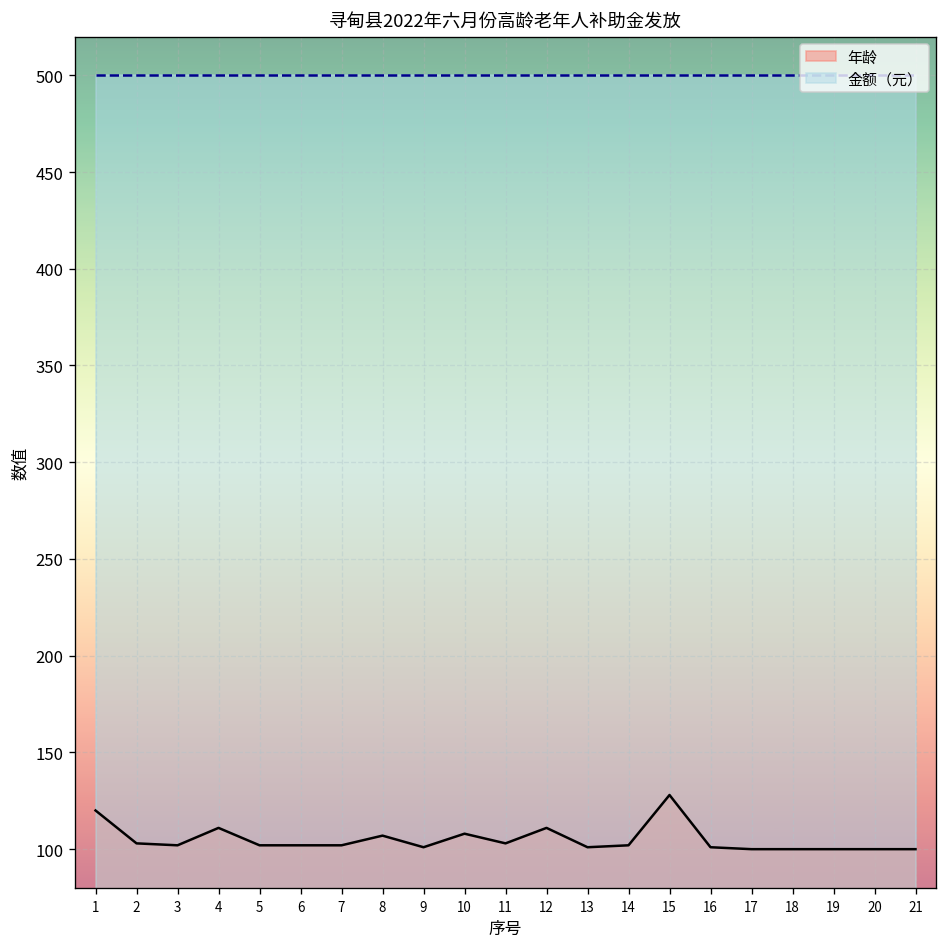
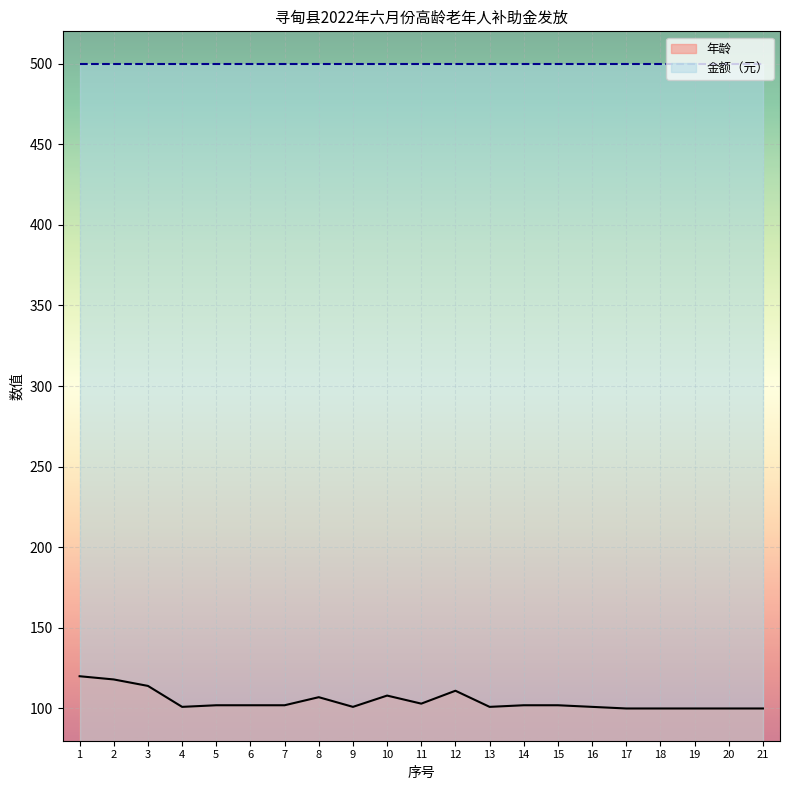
年龄, 2: 103 -> 118
年龄, 3: 102 -> 114
年龄, 4: 111 -> 101
年龄, 15: 128 -> 102
